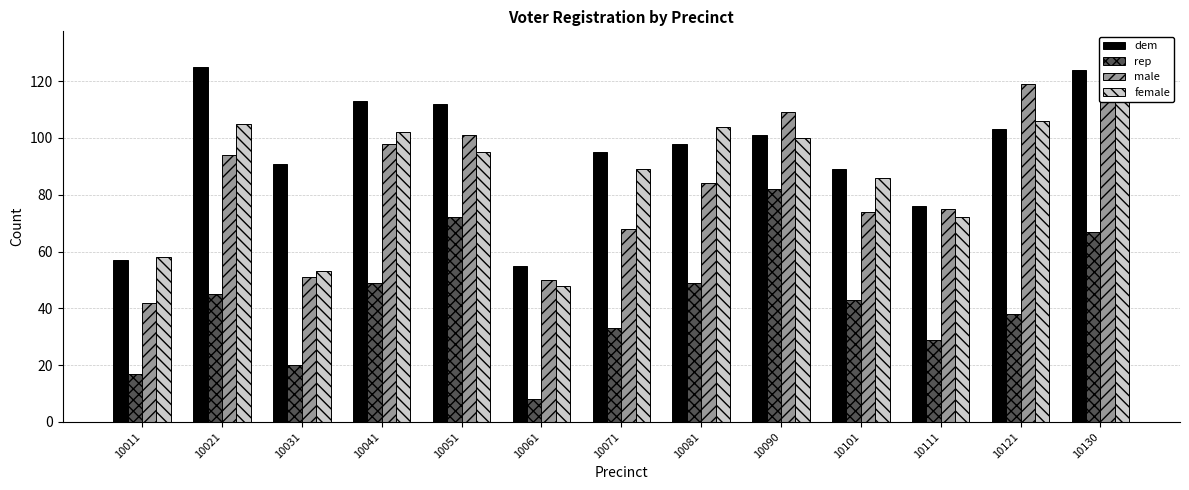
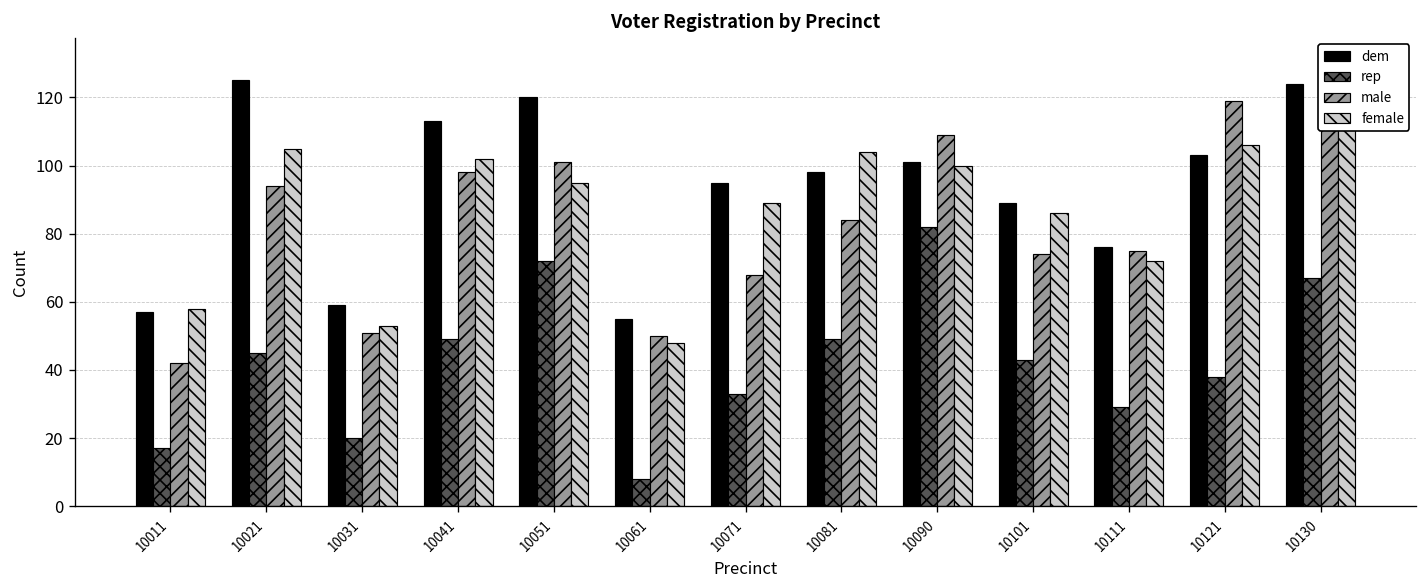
dem, 10031: 91 -> 59
dem, 10051: 112 -> 120
